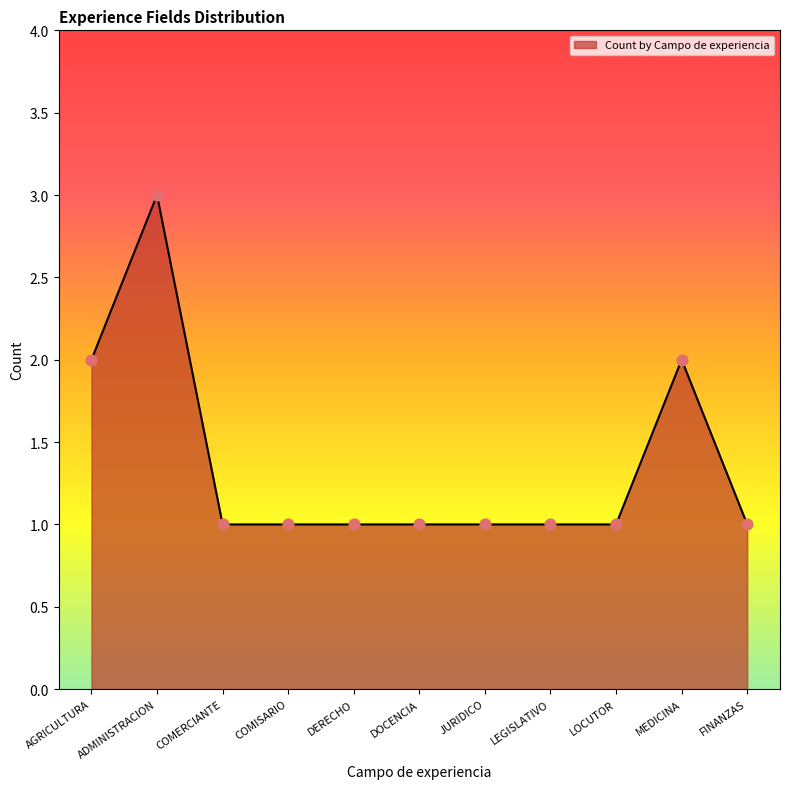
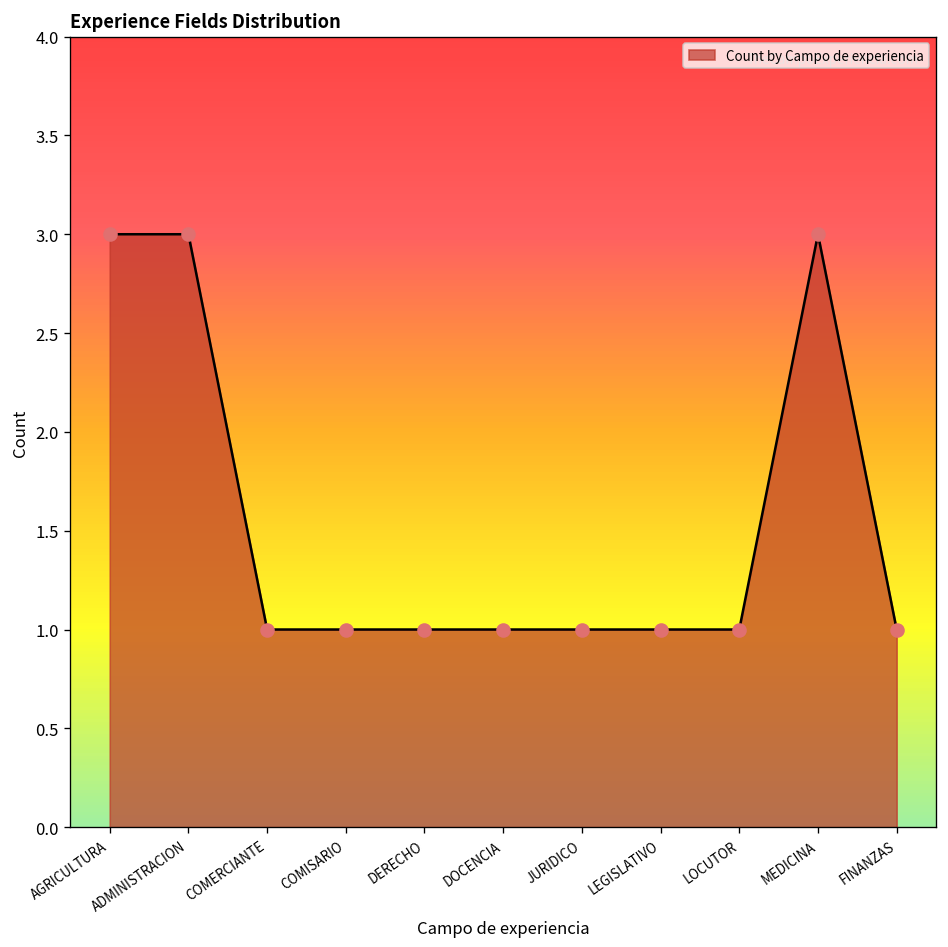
AGRICULTURA: 2 -> 3
MEDICINA: 2 -> 3
